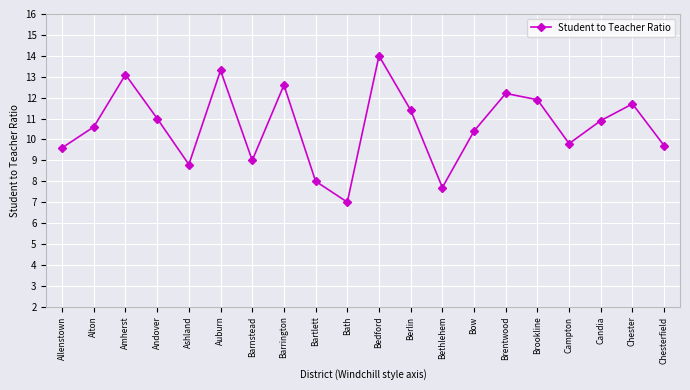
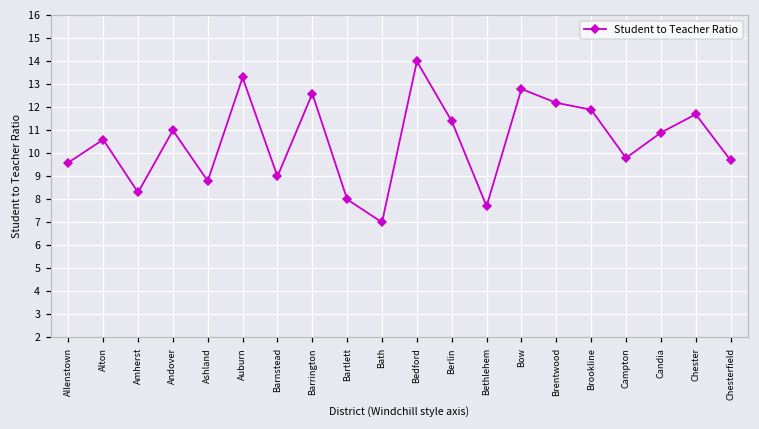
Amherst: 13.1 -> 8.3
Bow: 10.4 -> 12.8
